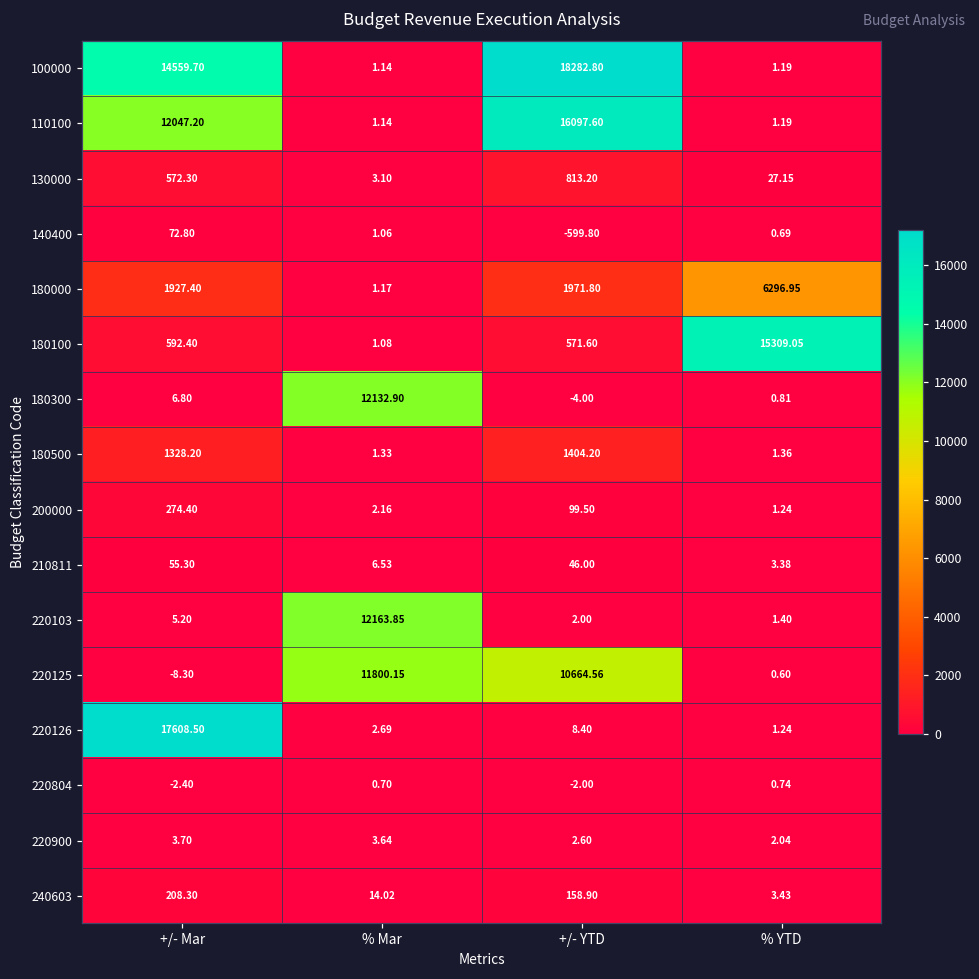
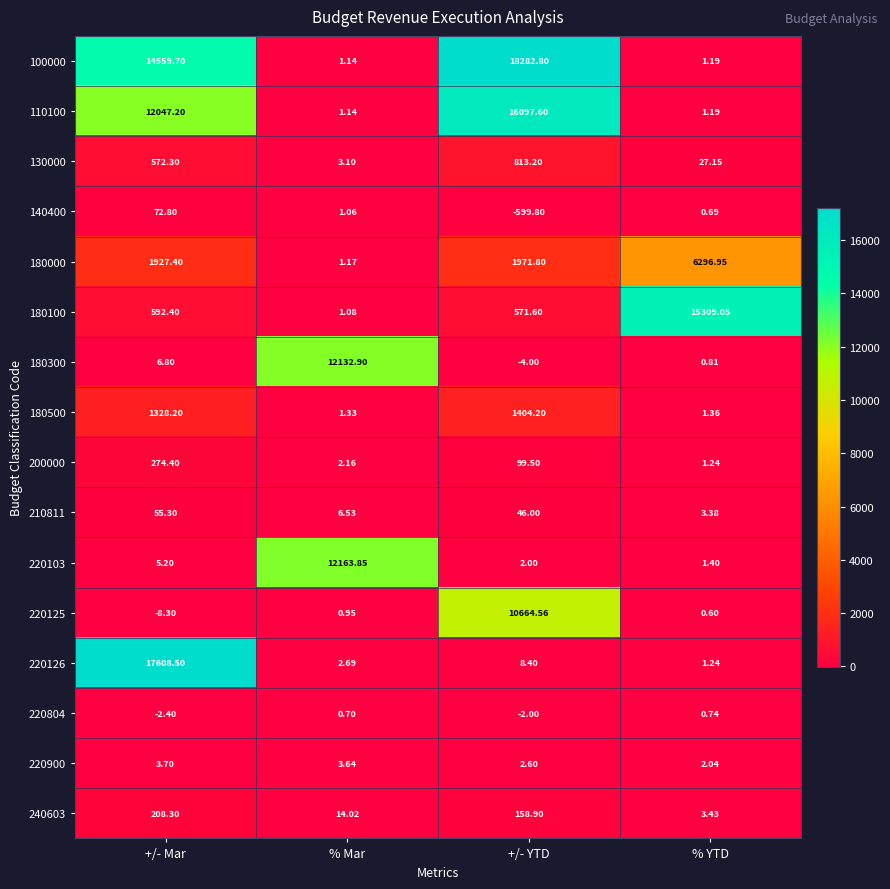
220125, % Mar: 11800.15 -> 0.95
